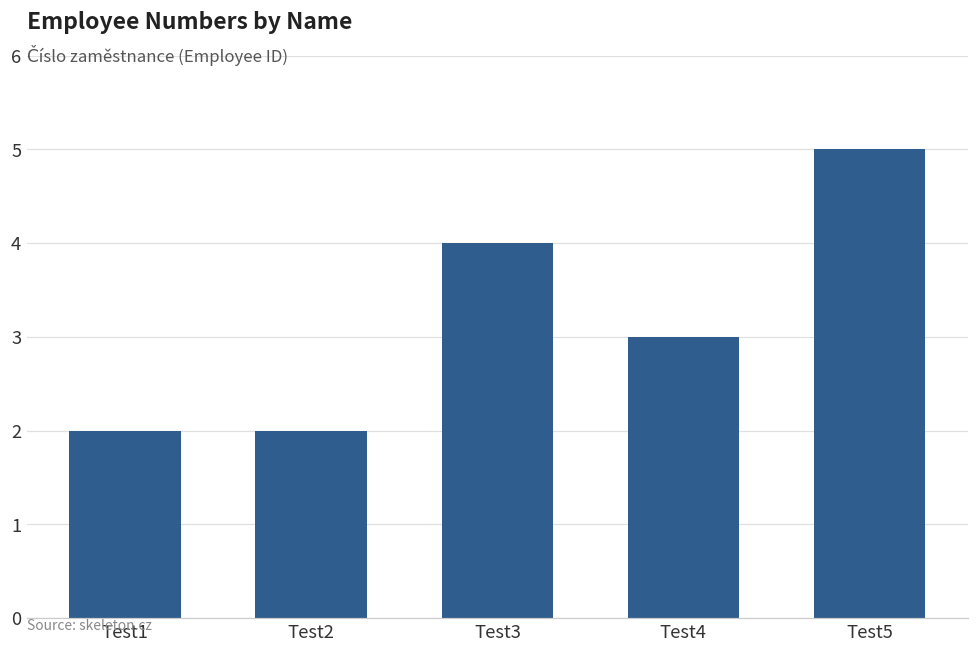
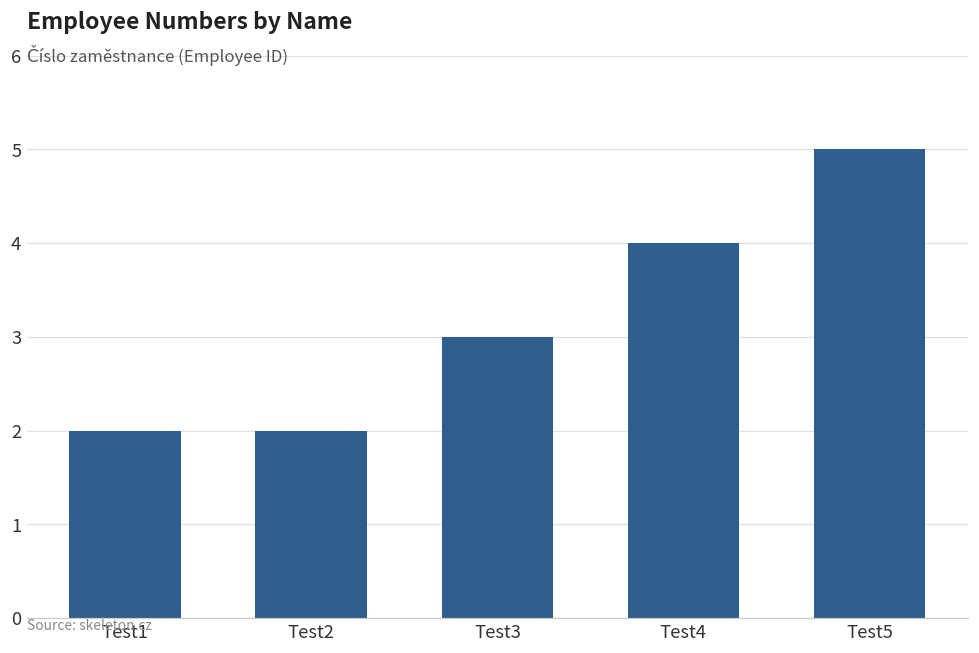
Test3: 4 -> 3
Test4: 3 -> 4
